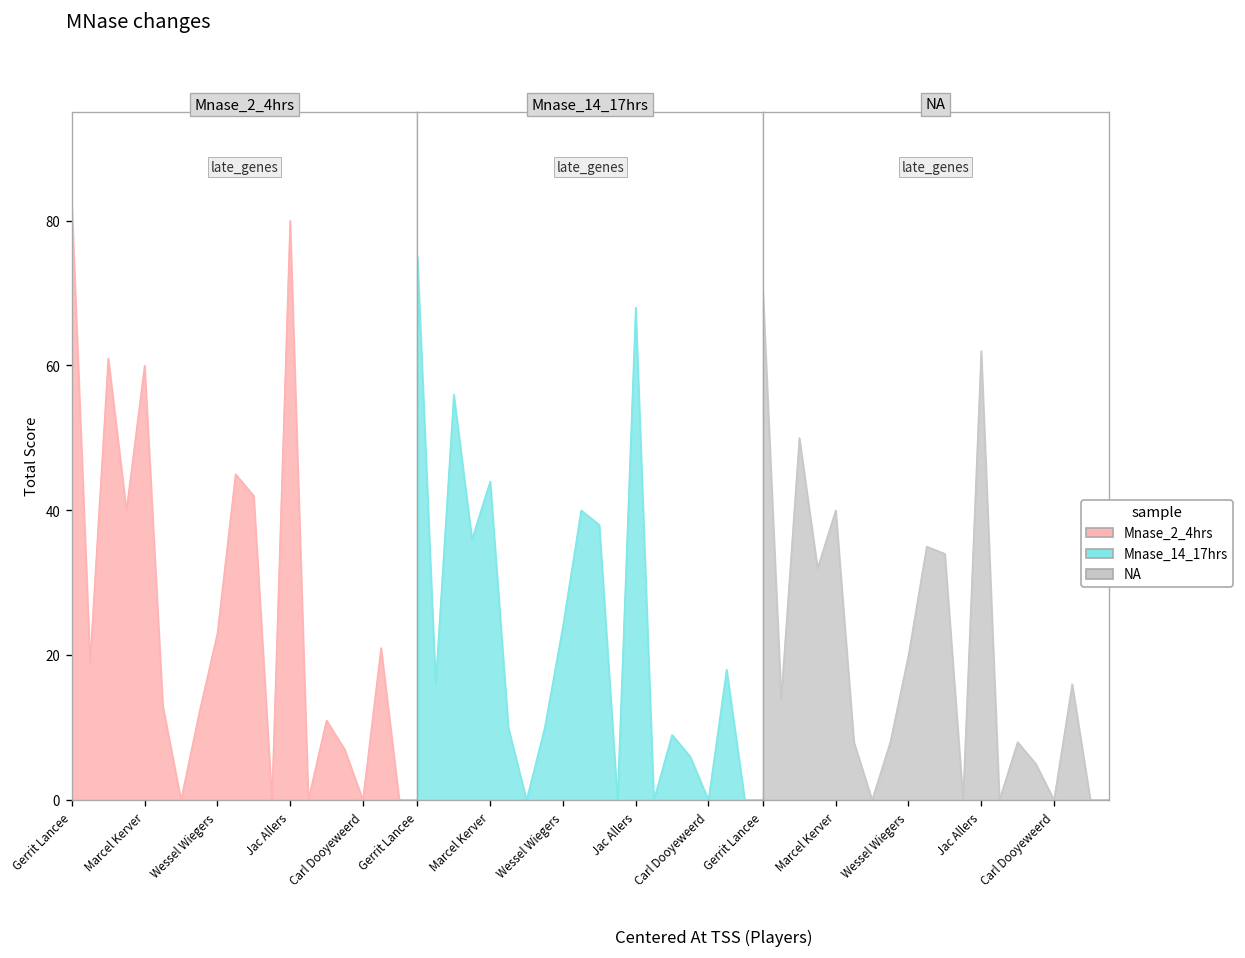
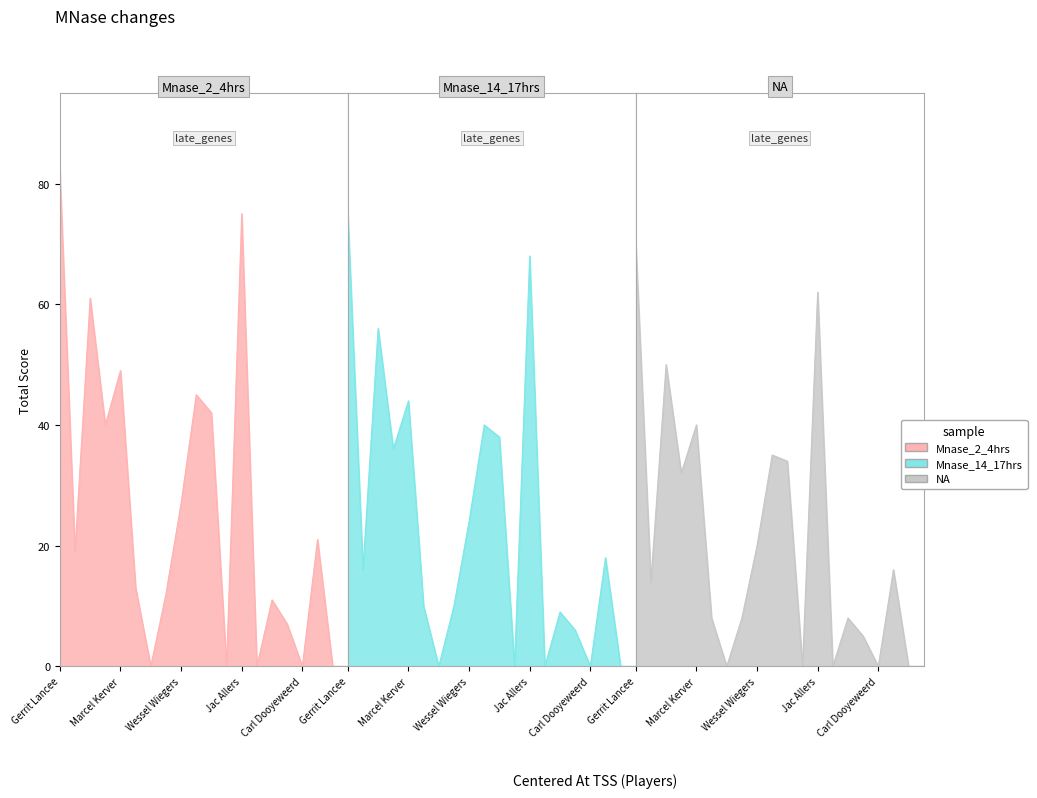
Mnase_2_4hrs, Marcel Kerver: 60 -> 49
Mnase_2_4hrs, Wessel Wiegers: 23 -> 27
Mnase_2_4hrs, Jac Allers: 80 -> 75
